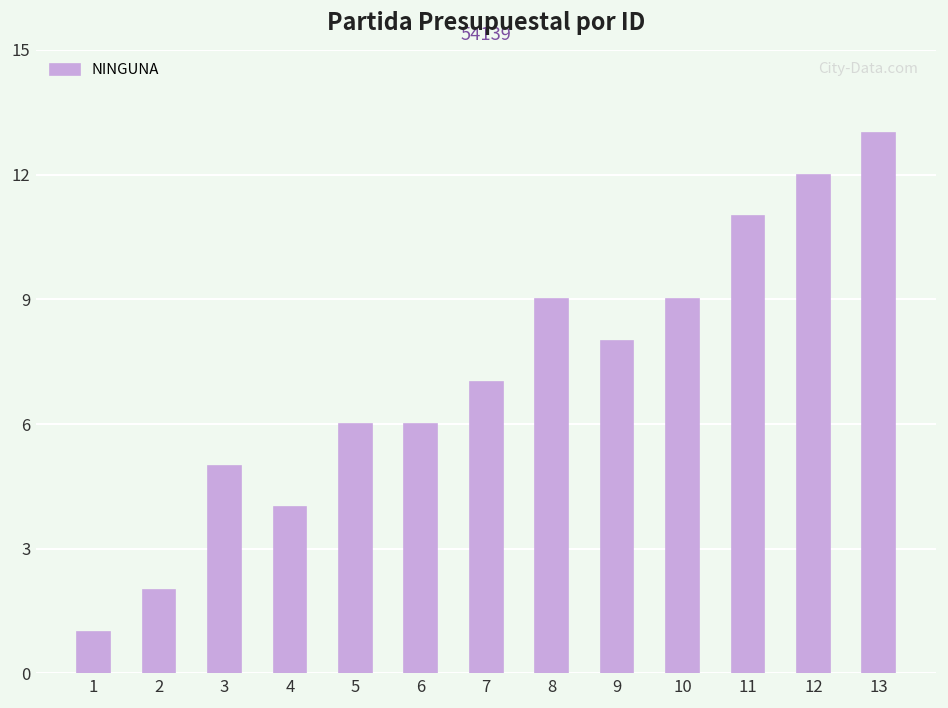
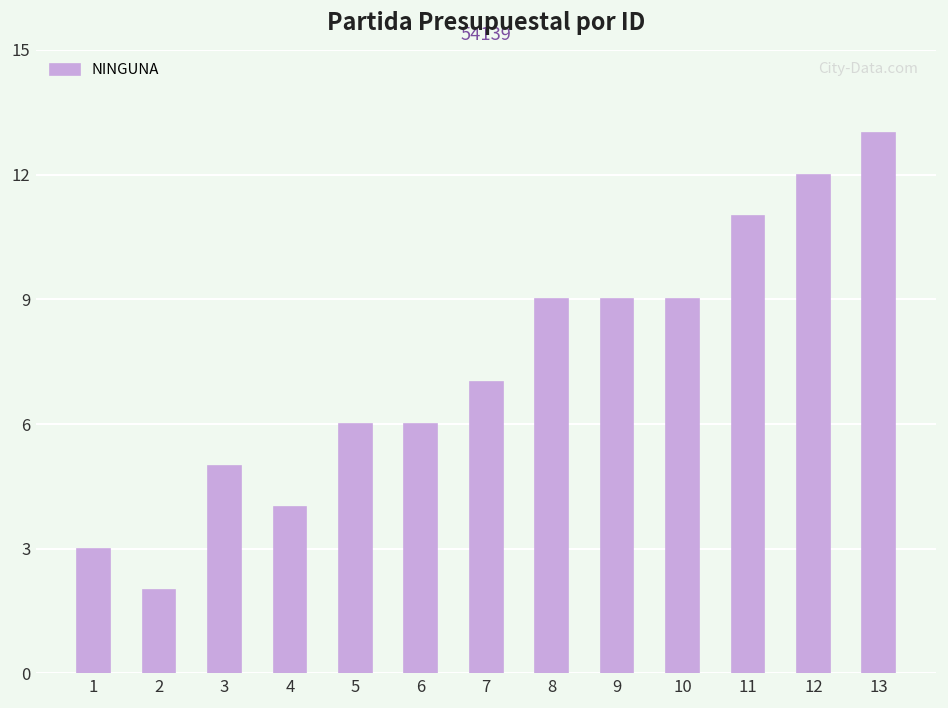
1: 1 -> 3
9: 8 -> 9
